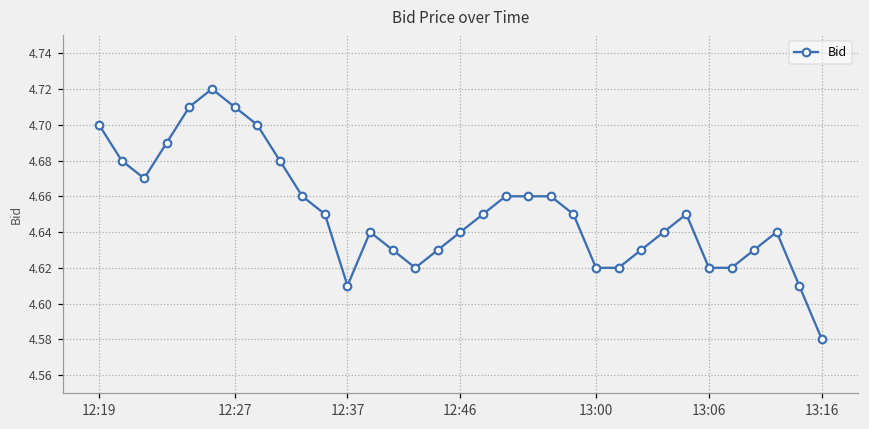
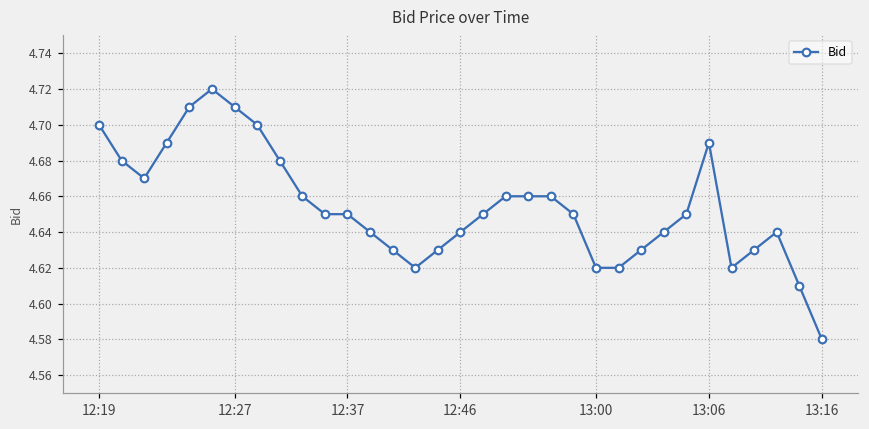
12:37: 4.61 -> 4.65
13:06: 4.62 -> 4.69
